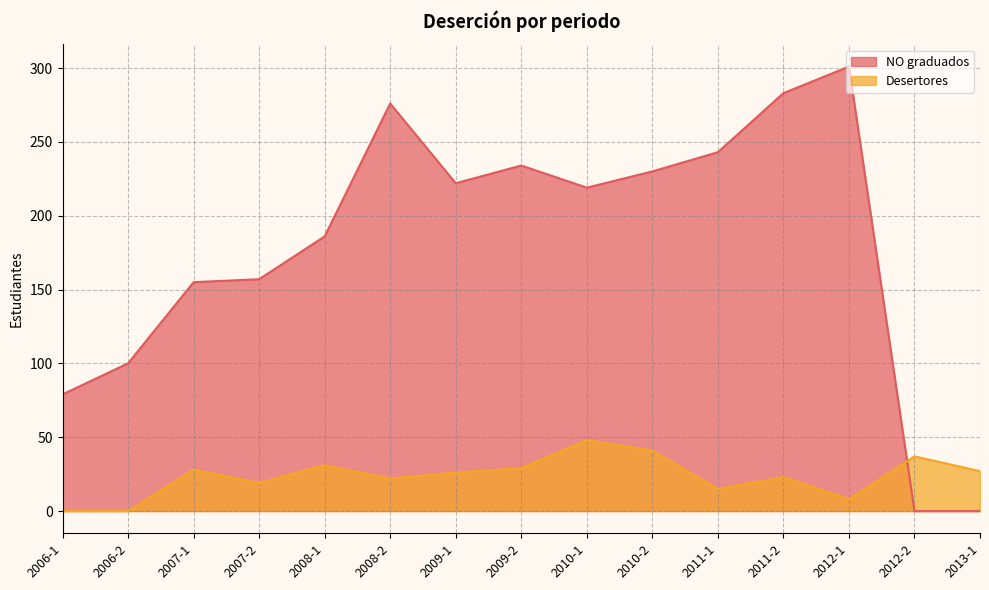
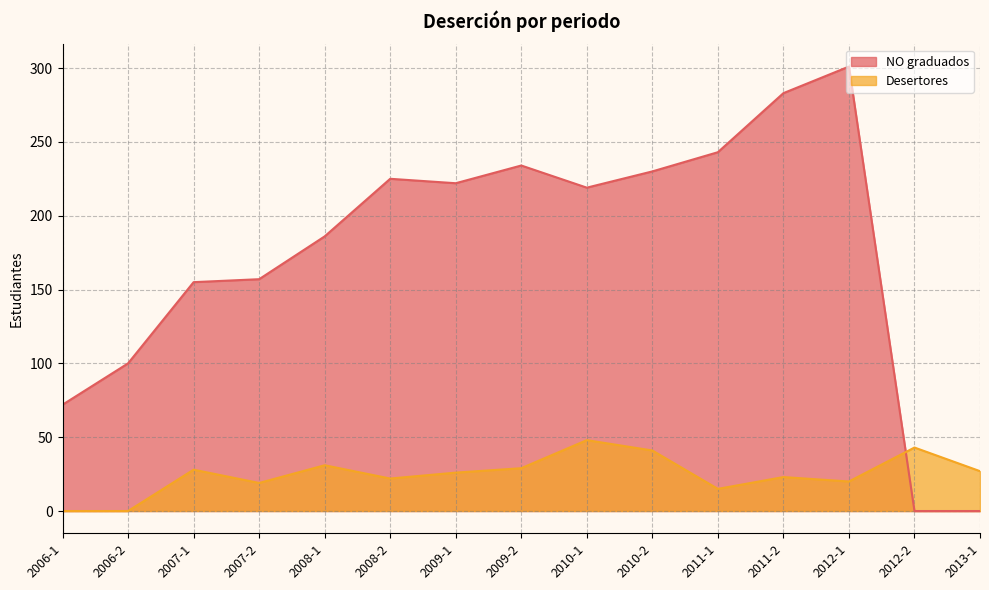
NO graduados, 2006-1: 79 -> 72
NO graduados, 2008-2: 276 -> 225
Desertores, 2012-1: 8 -> 20
Desertores, 2012-2: 37 -> 43
